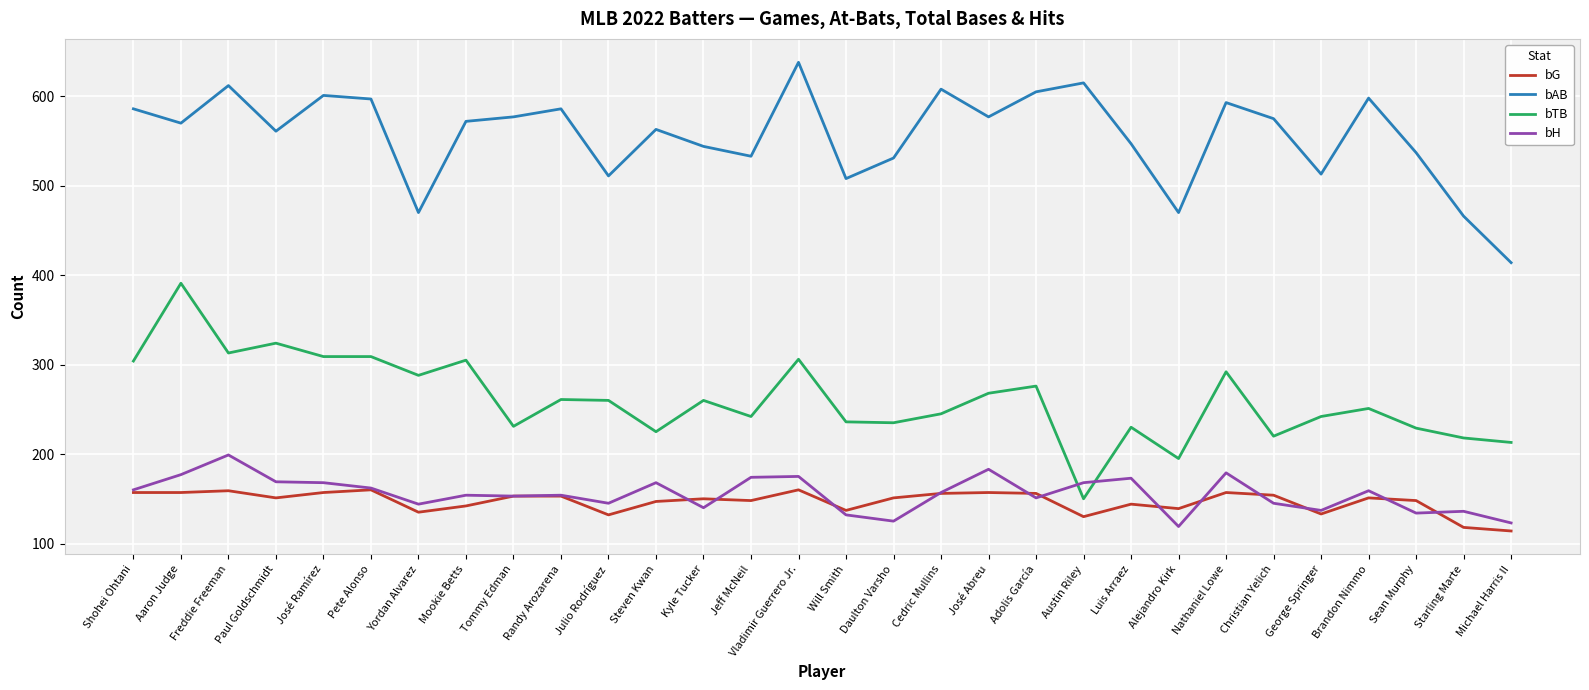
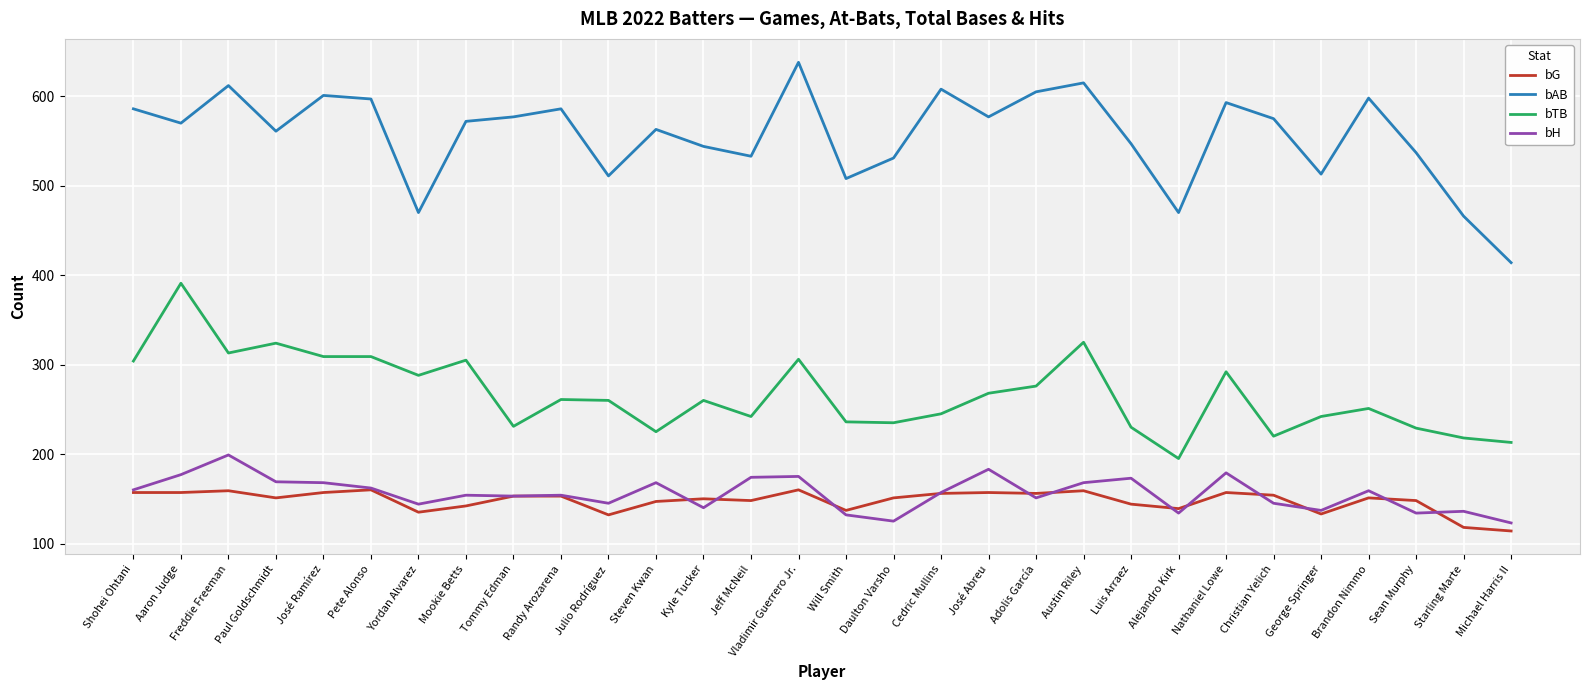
bG, Austin Riley: 130 -> 160
bTB, Austin Riley: 150 -> 330
bH, Alejandro Kirk: 120 -> 130
